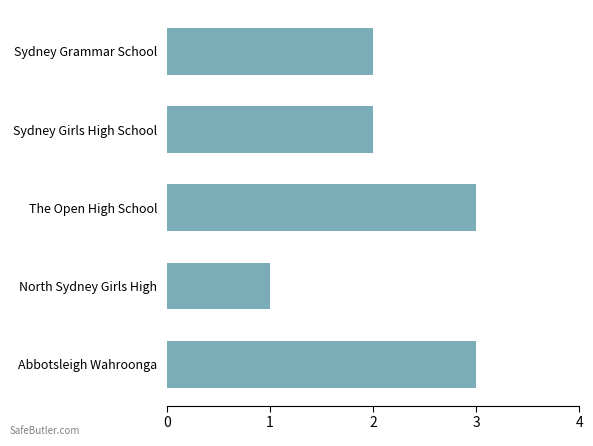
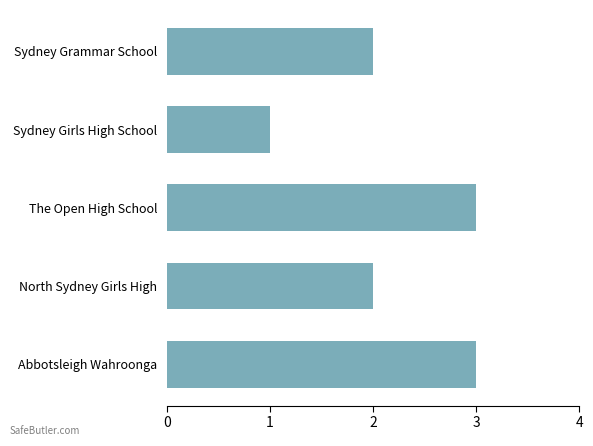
Sydney Girls High School: 2 -> 1
North Sydney Girls High: 1 -> 2
